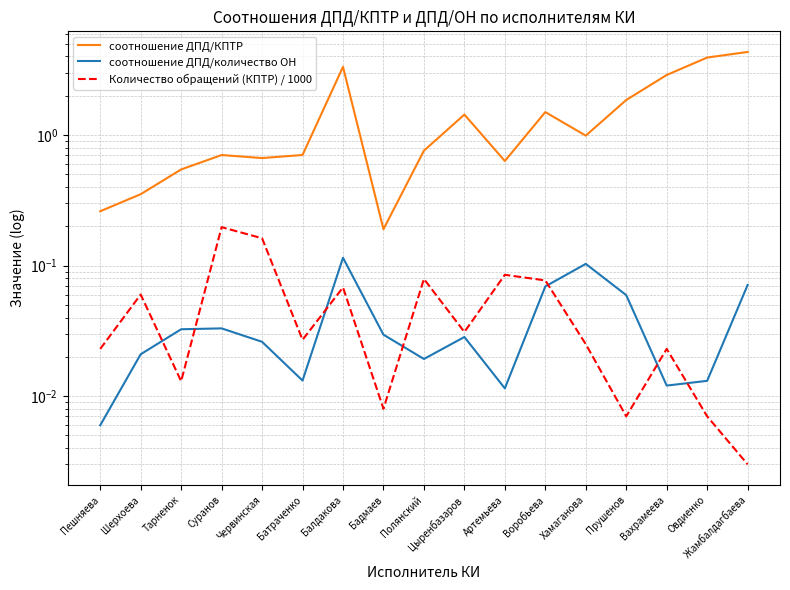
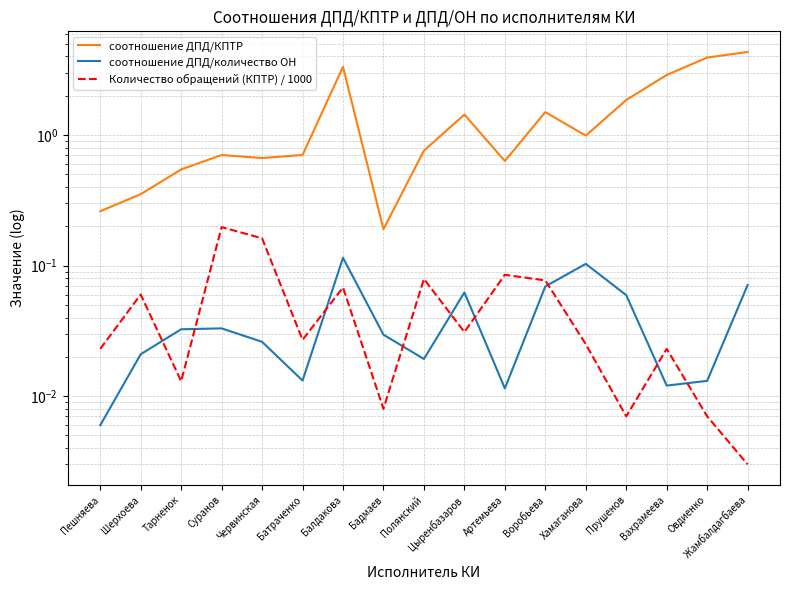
соотношение ДПД/количество ОН, Цыренбазаров: 0.028 -> 0.06
